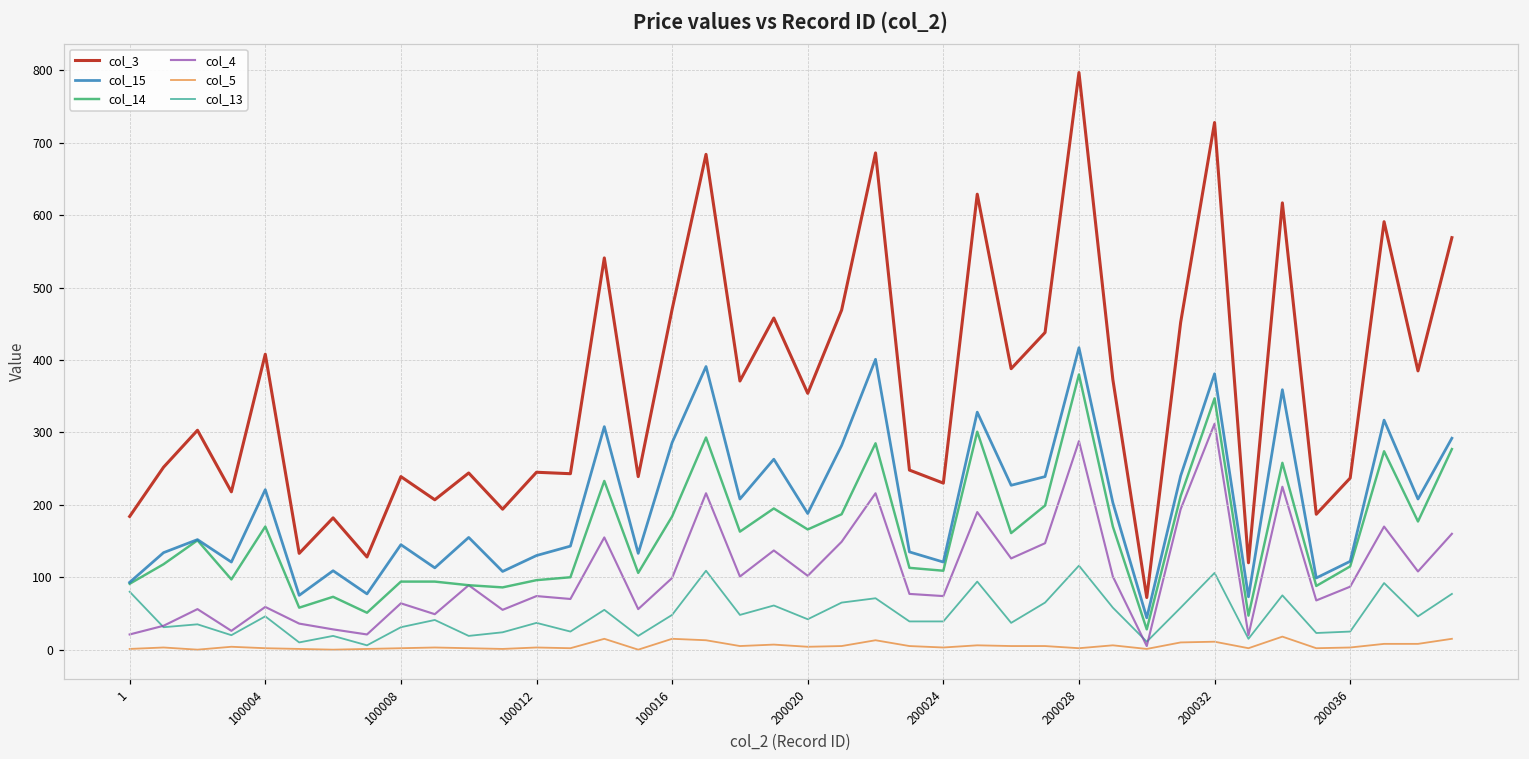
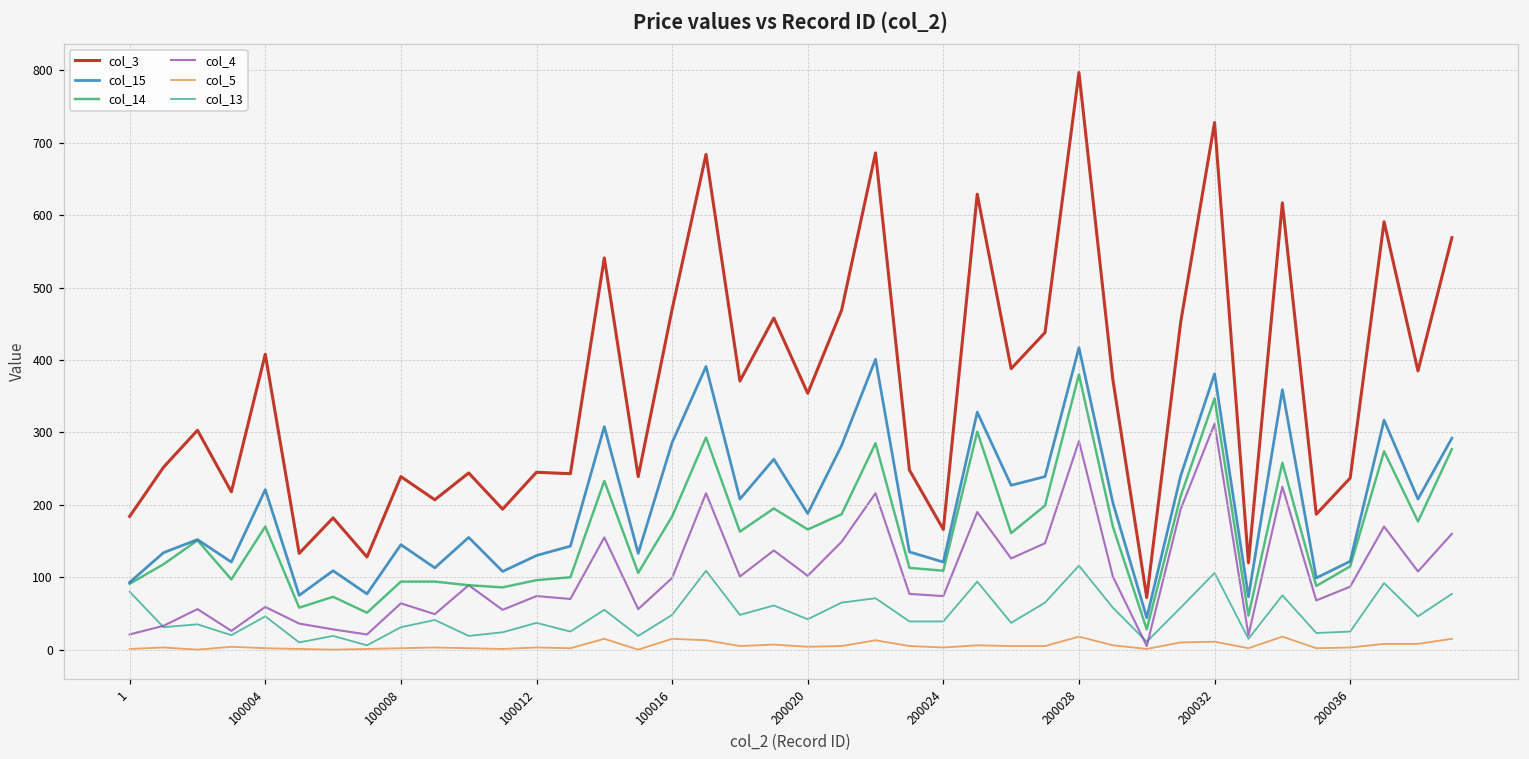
col_3, 200024: 230 -> 170
col_5, 200028: 0 -> 20
